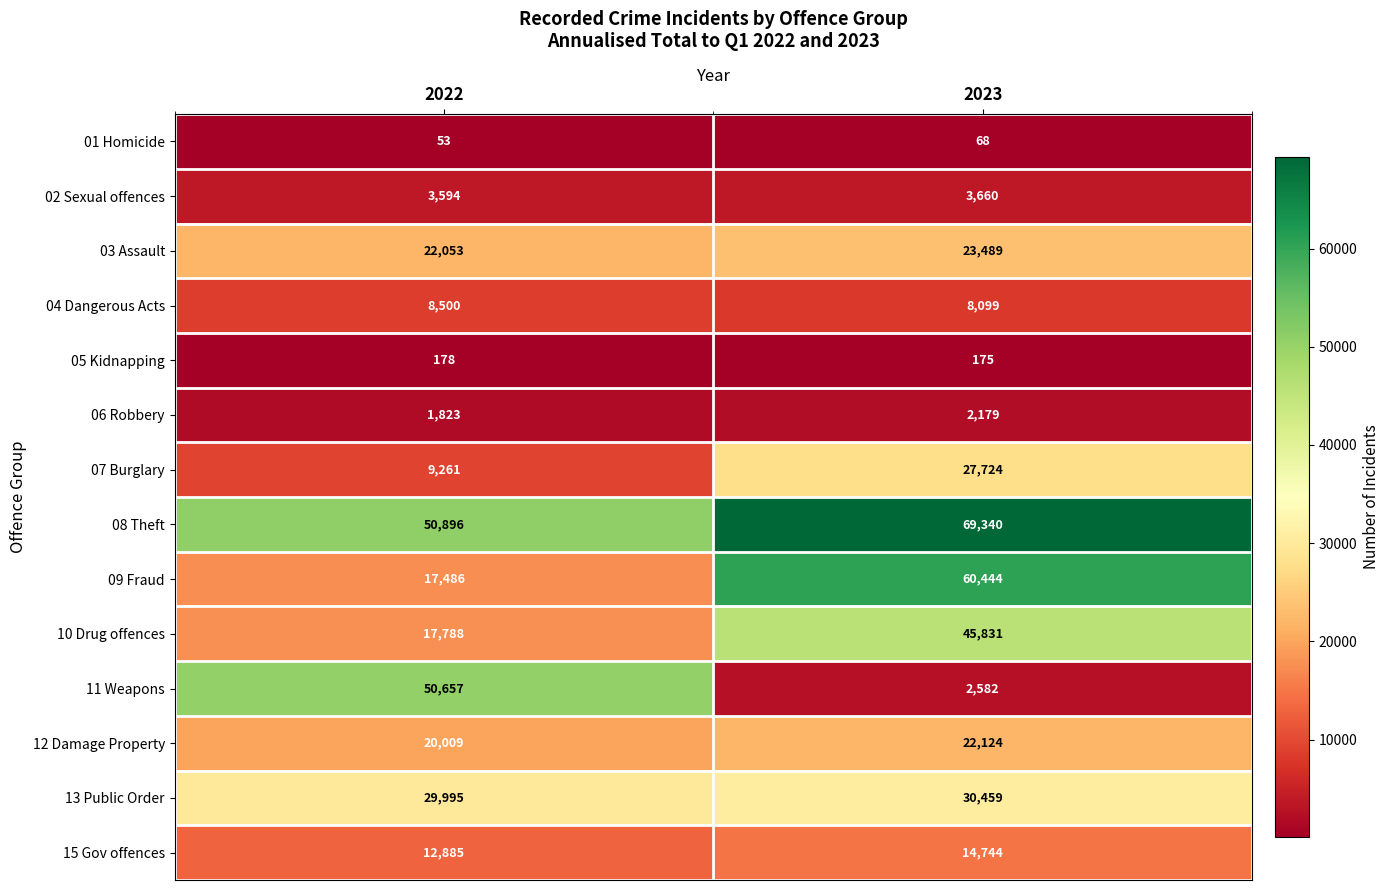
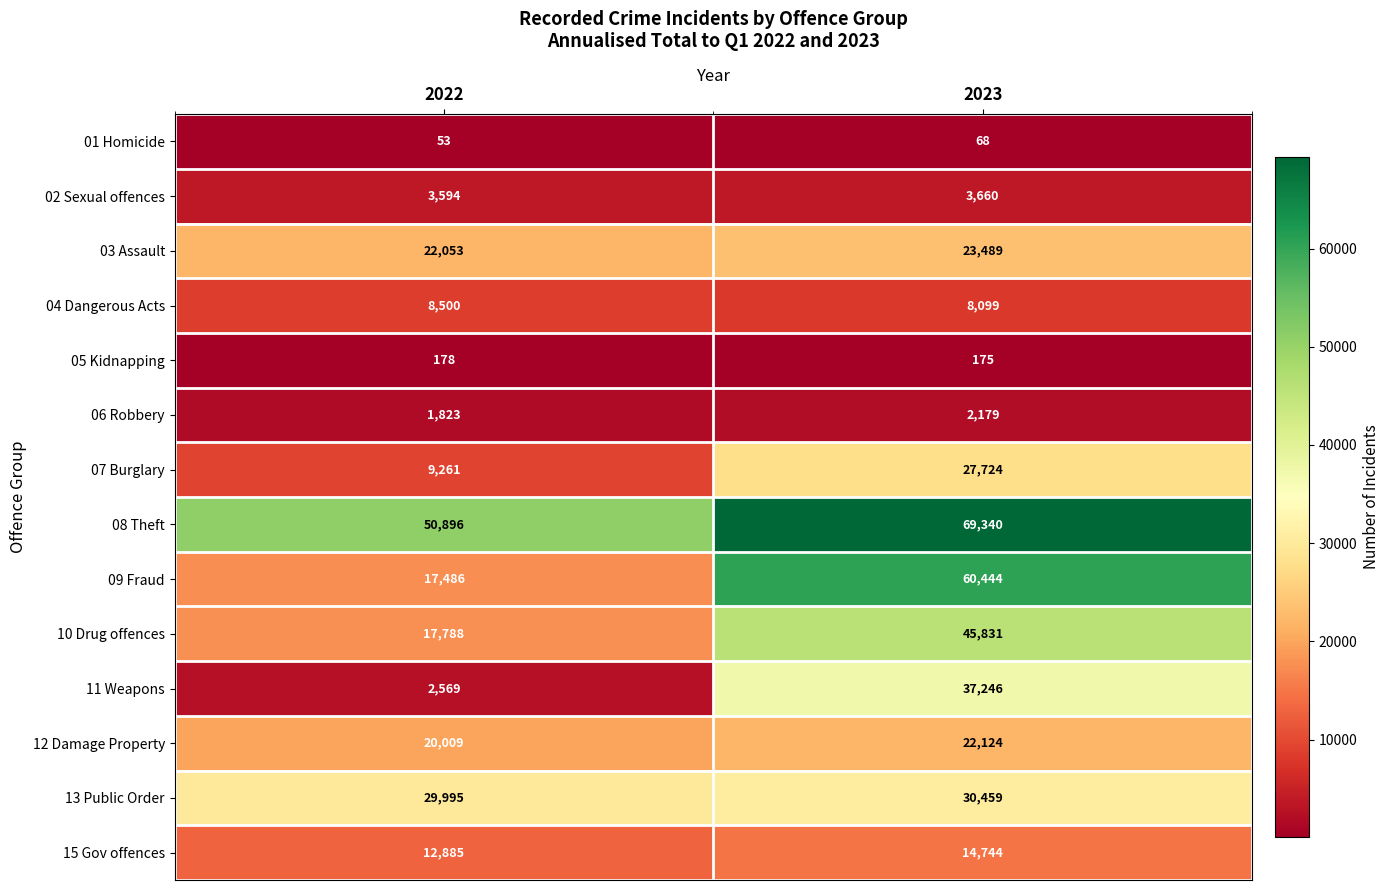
11 Weapons, 2022: 50,657 -> 2,569
11 Weapons, 2023: 2,582 -> 37,246
